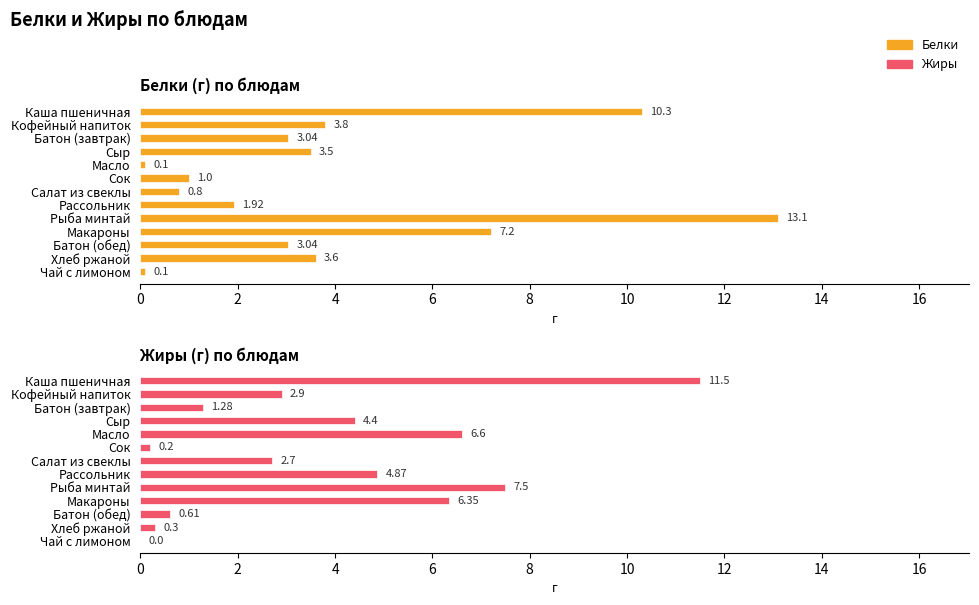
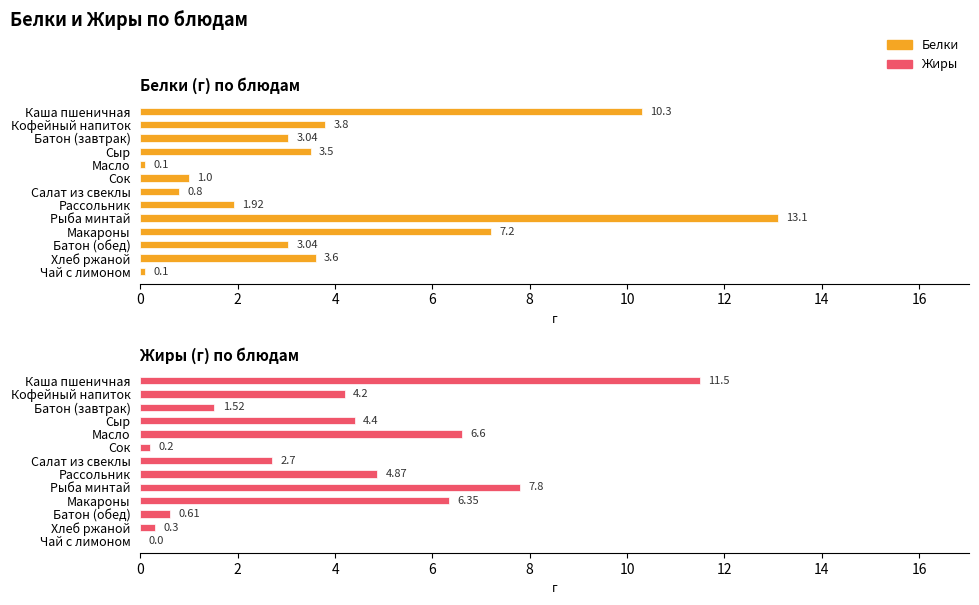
Жиры (г) по блюдам, Кофейный напиток: 2.9 -> 4.2
Жиры (г) по блюдам, Батон (завтрак): 1.28 -> 1.52
Жиры (г) по блюдам, Рыба минтай: 7.5 -> 7.8
